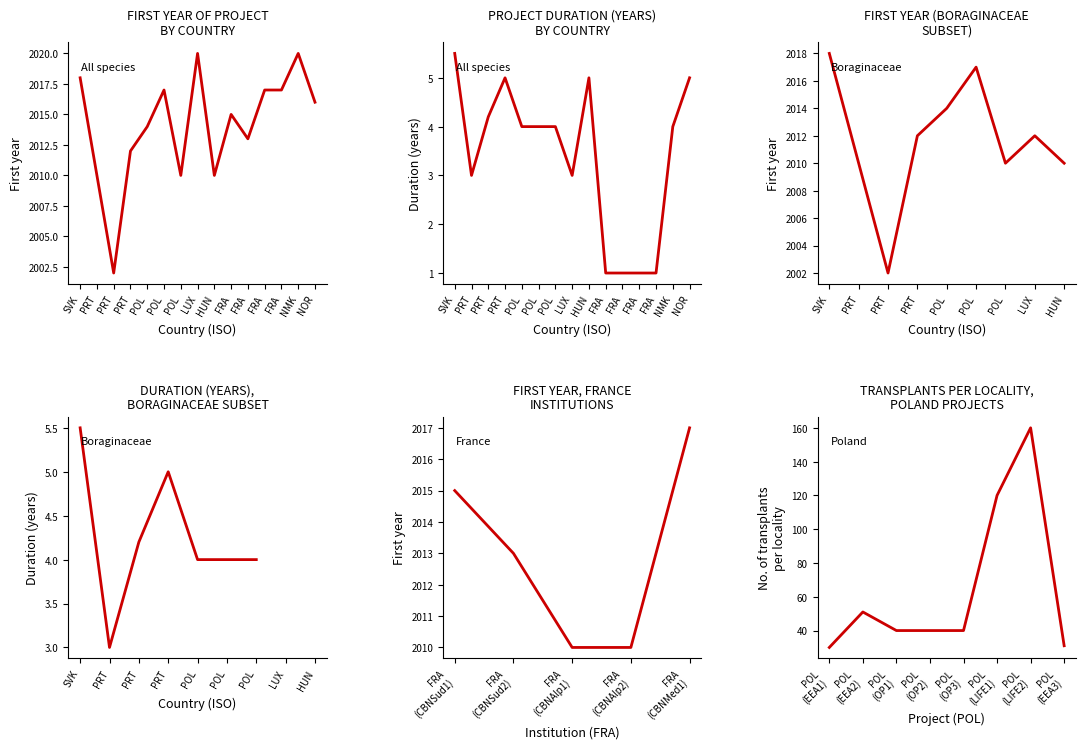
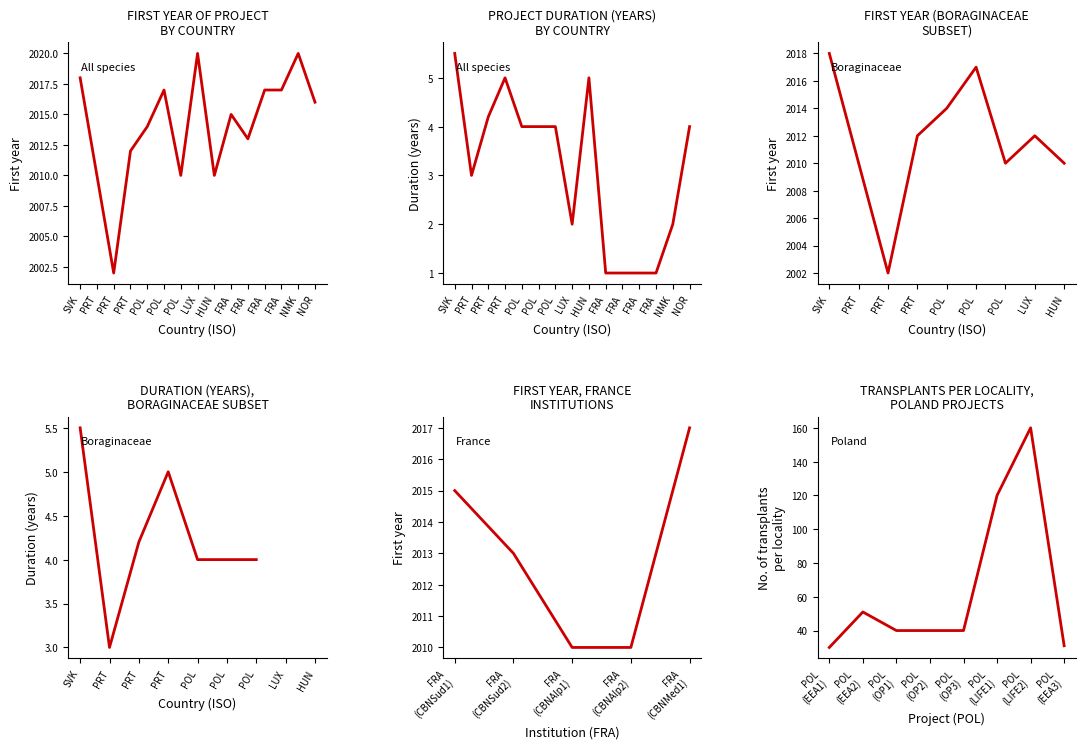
PROJECT DURATION (YEARS) BY COUNTRY, LUX: 3 -> 2
PROJECT DURATION (YEARS) BY COUNTRY, NMK: 4 -> 2
PROJECT DURATION (YEARS) BY COUNTRY, NOR: 5 -> 4
